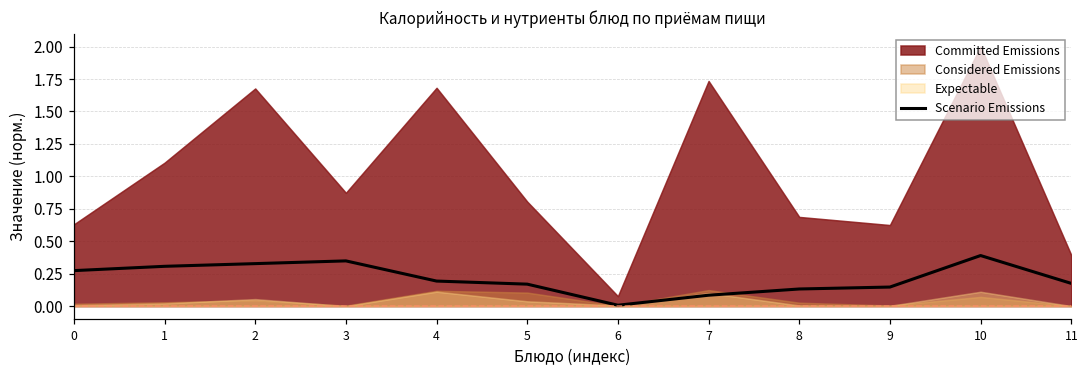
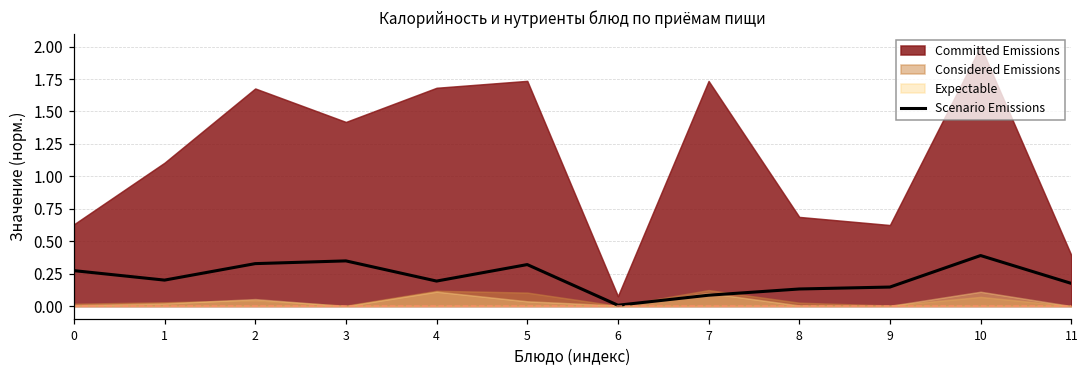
Scenario Emissions, 1: 0.31 -> 0.20
Committed Emissions, 3: 0.87 -> 1.42
Scenario Emissions, 5: 0.17 -> 0.32
Committed Emissions, 5: 0.81 -> 1.74
